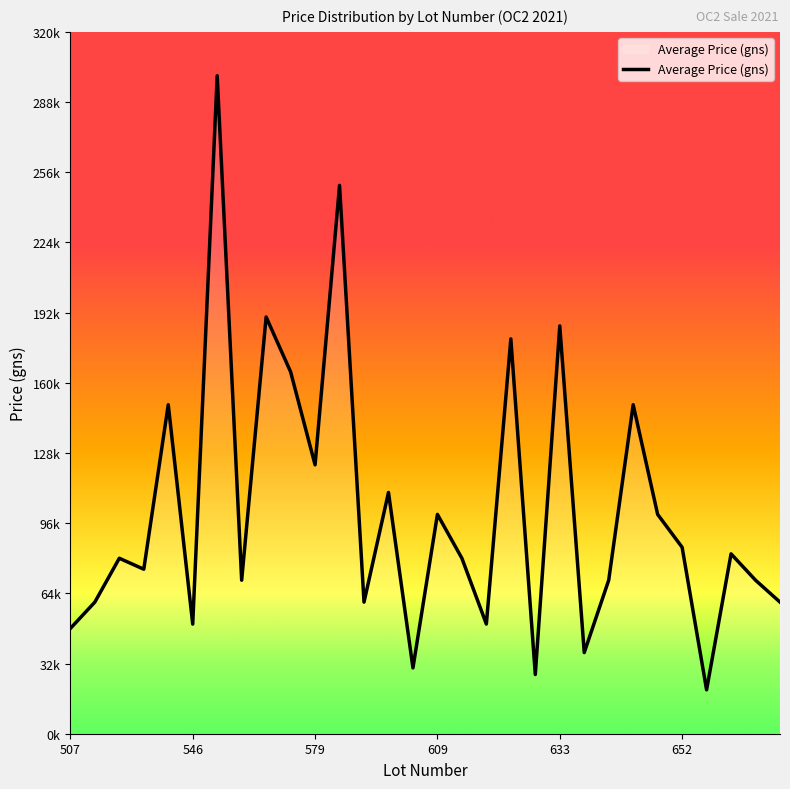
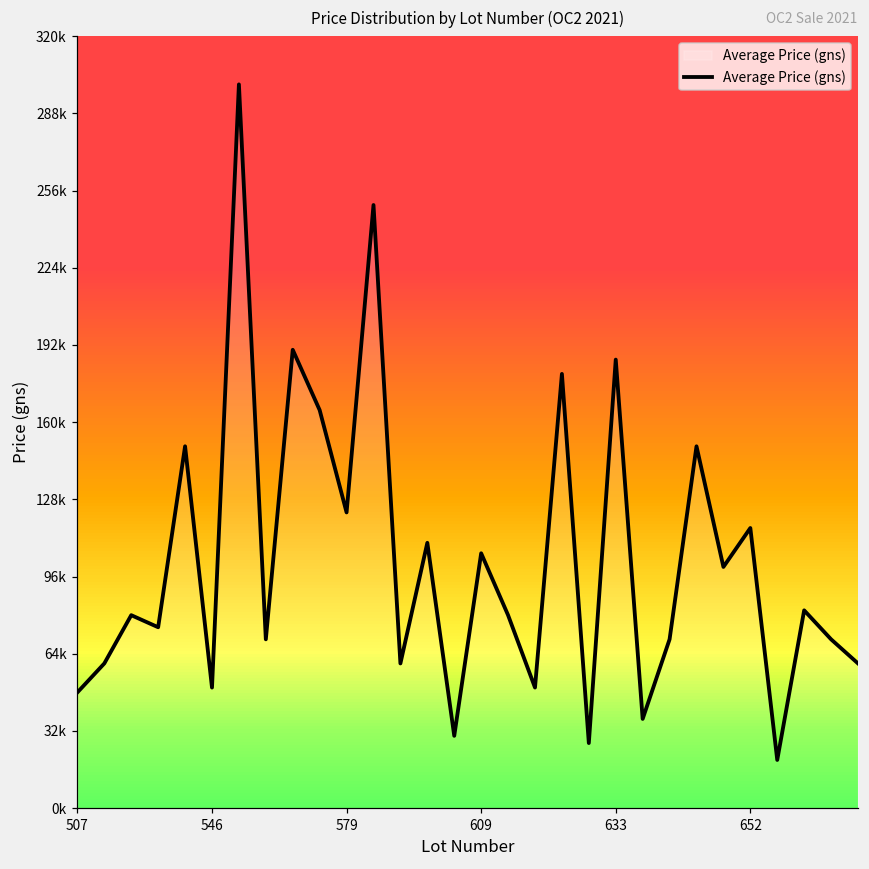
609: 100000 -> 106000
652: 85000 -> 116000
